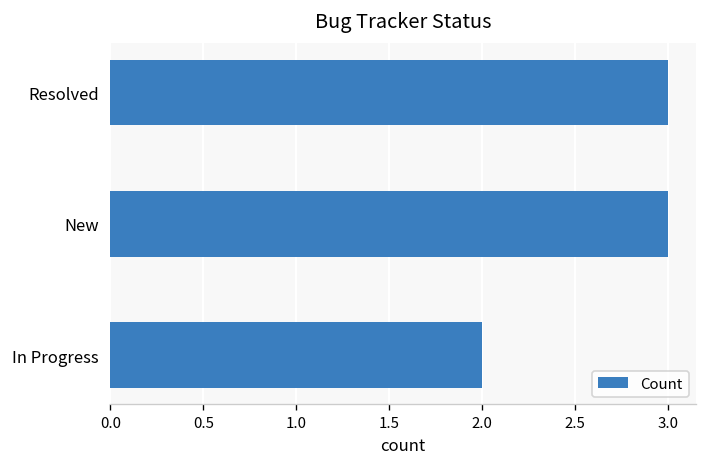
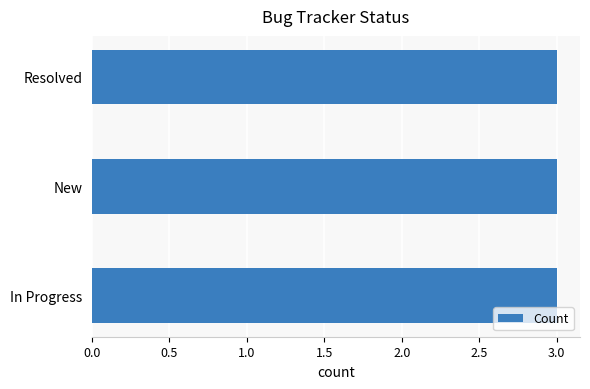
In Progress: 2 -> 3
